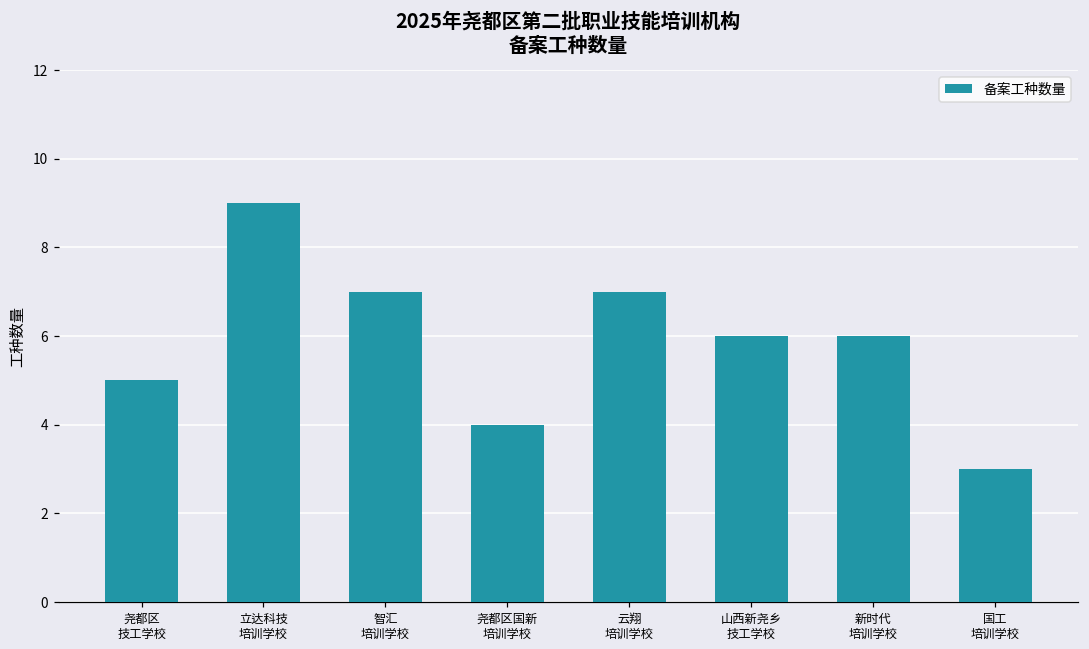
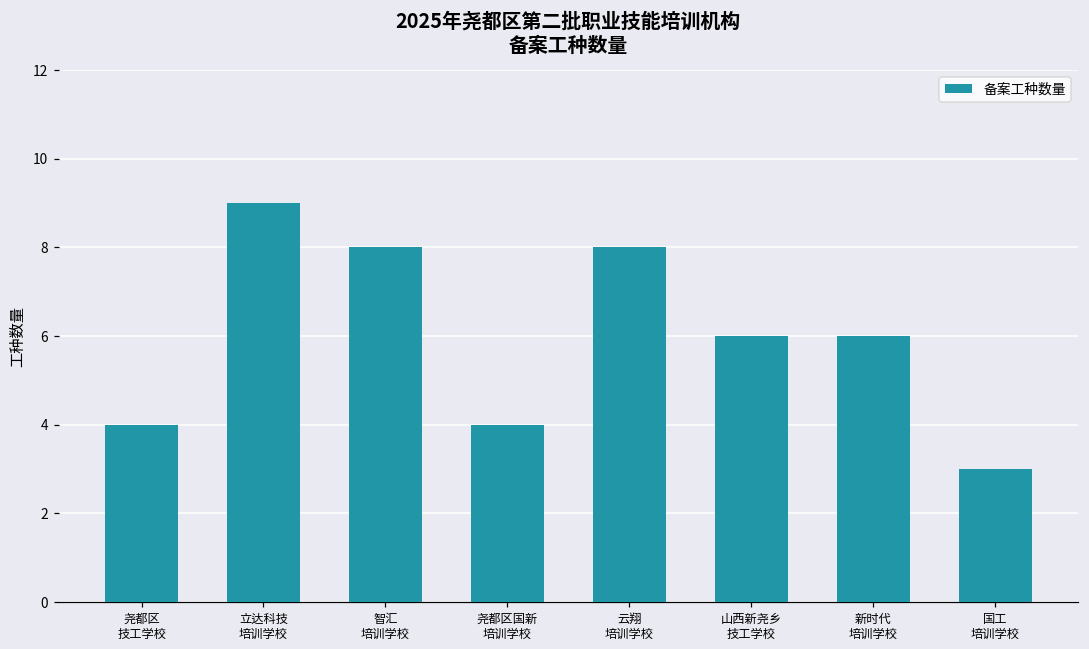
尧都区 技工学校: 5 -> 4
智汇 培训学校: 7 -> 8
云翔 培训学校: 7 -> 8
